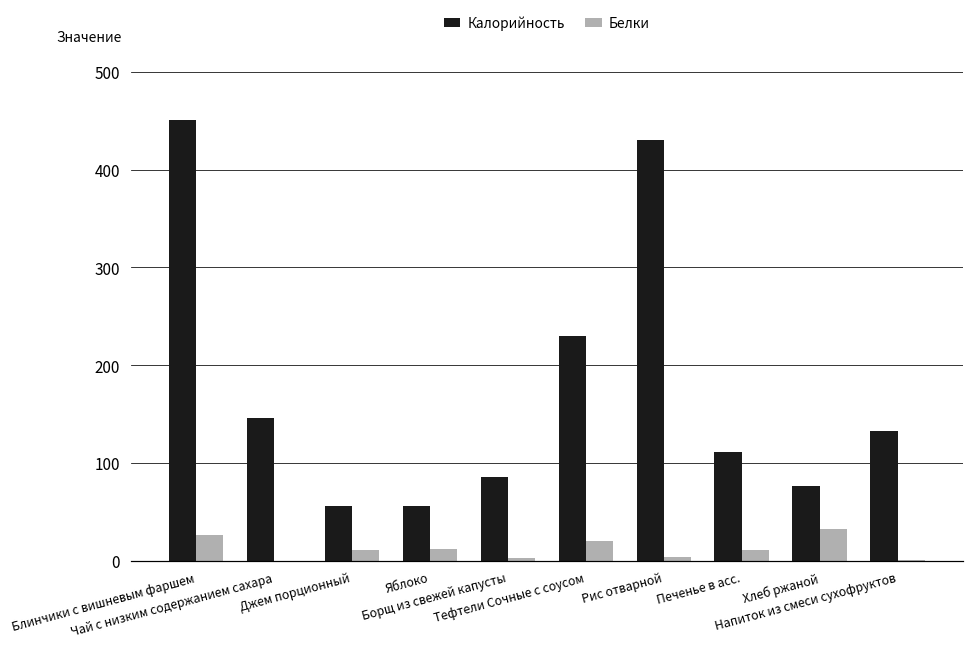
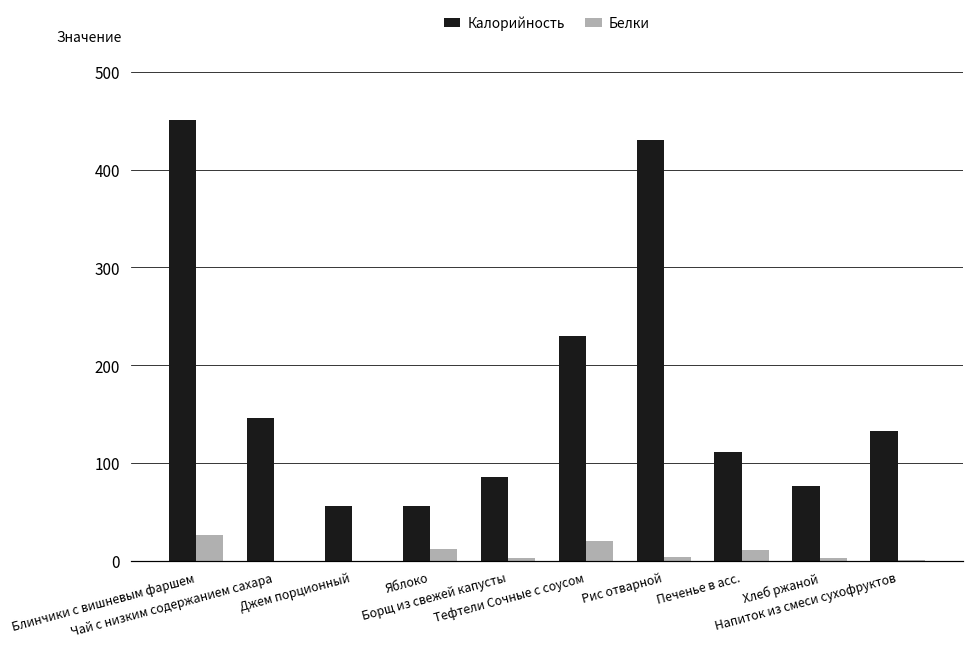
Белки, Джем порционный: 10 -> 0
Белки, Хлеб ржаной: 30 -> 0
